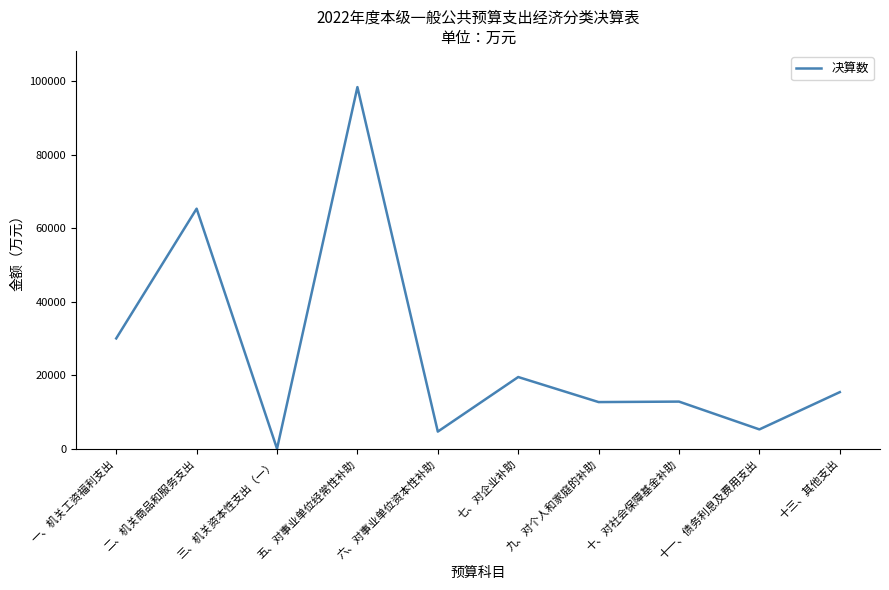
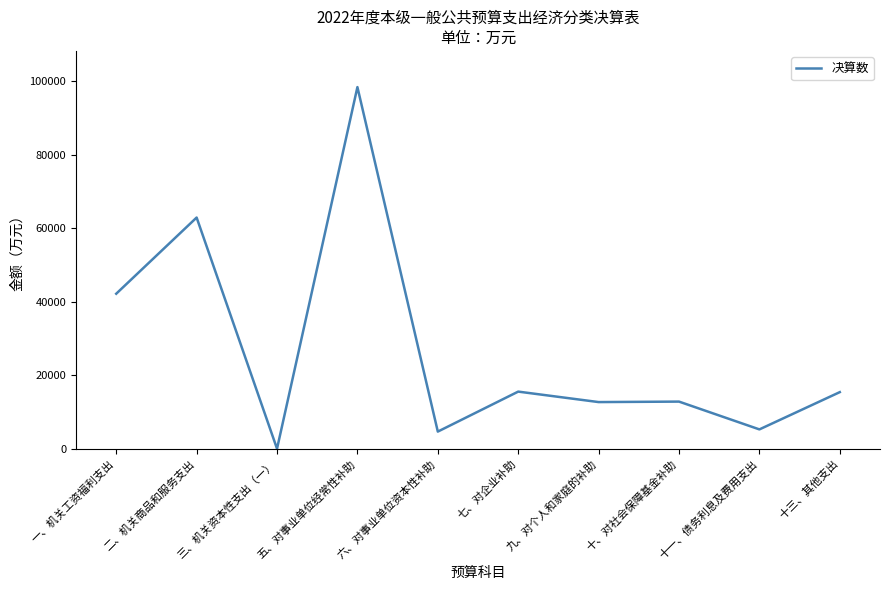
一、机关工资福利支出: 30000 -> 42000
二、机关商品和服务支出: 65000 -> 63000
七、对企业补助: 20000 -> 16000
